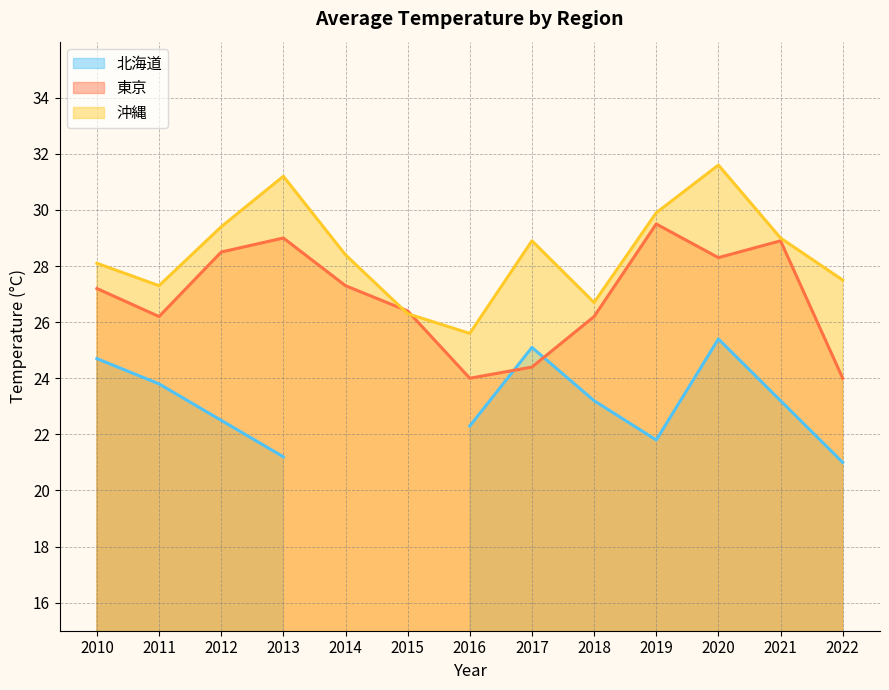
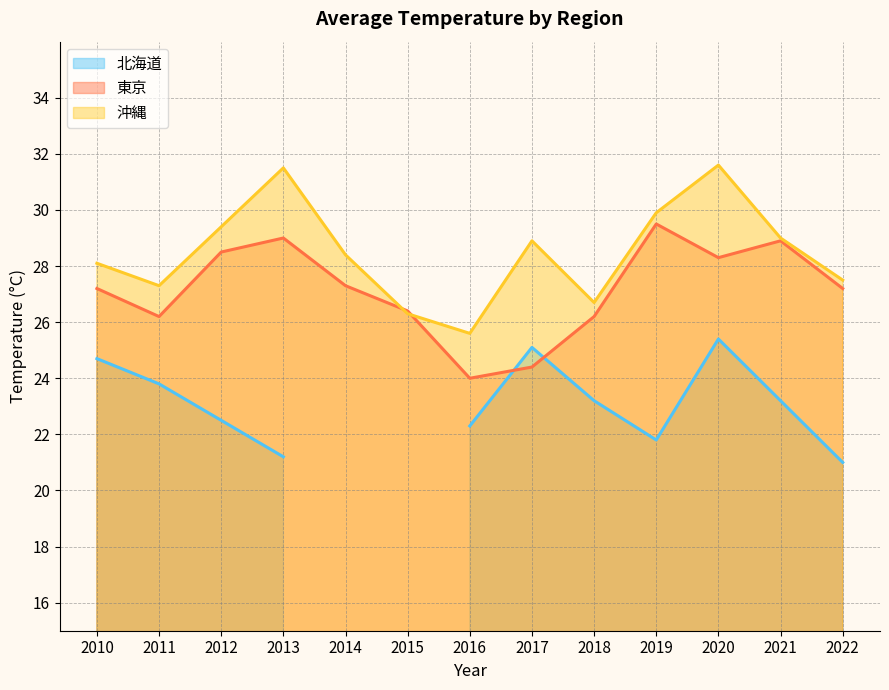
沖縄, 2013: 31.2 -> 31.5
東京, 2022: 24.0 -> 27.2
